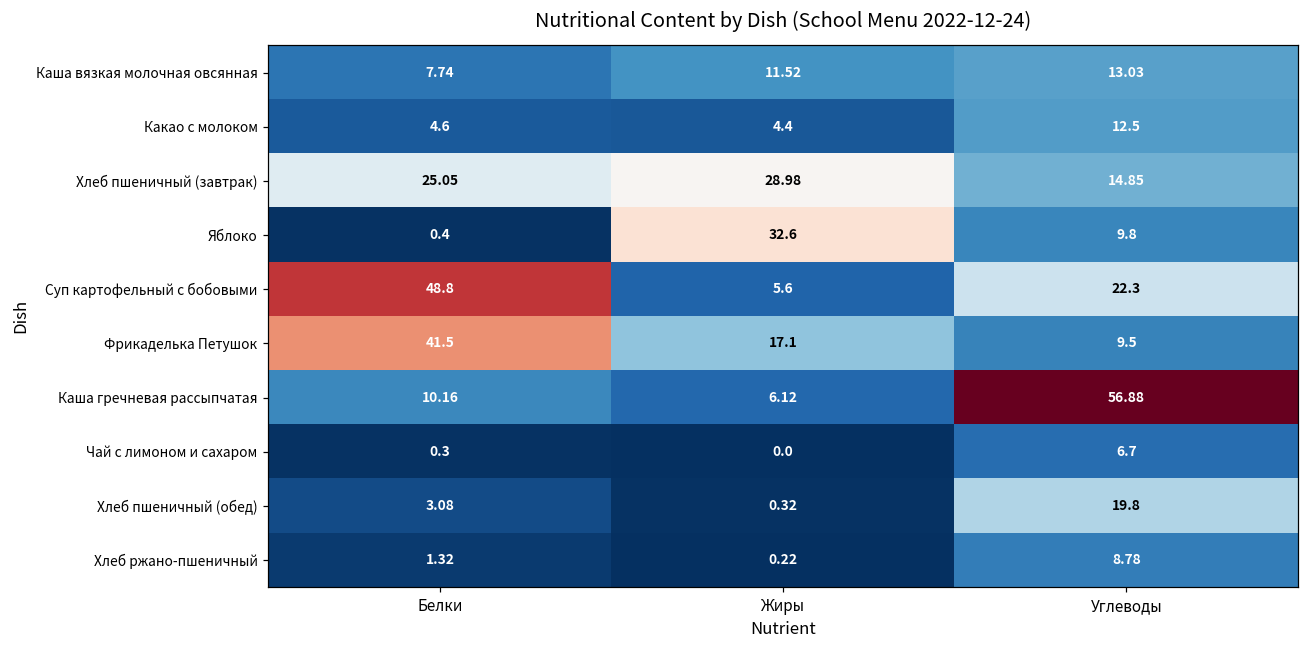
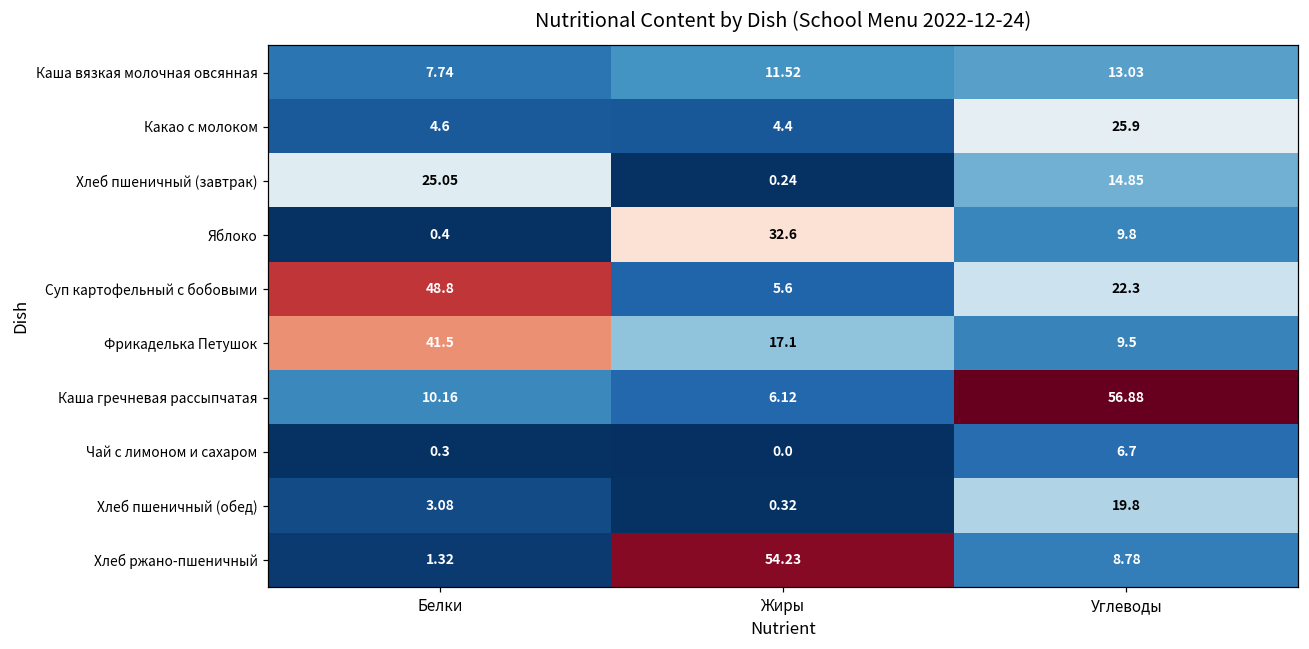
Какао с молоком, Углеводы: 12.5 -> 25.9
Хлеб пшеничный (завтрак), Жиры: 28.98 -> 0.24
Хлеб ржано-пшеничный, Жиры: 0.22 -> 54.23
